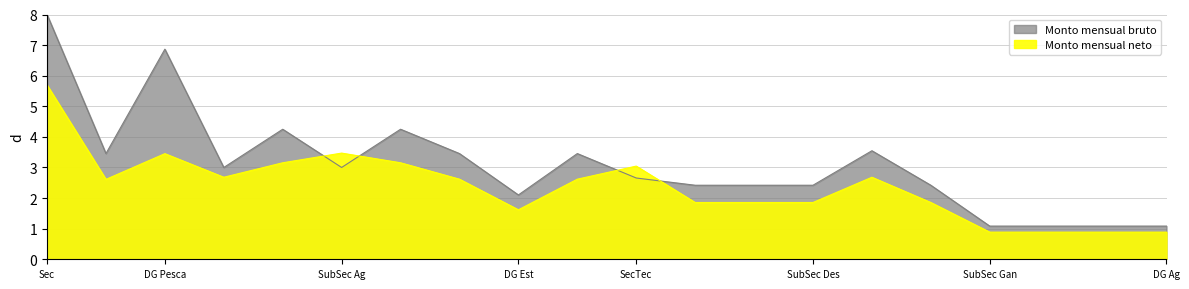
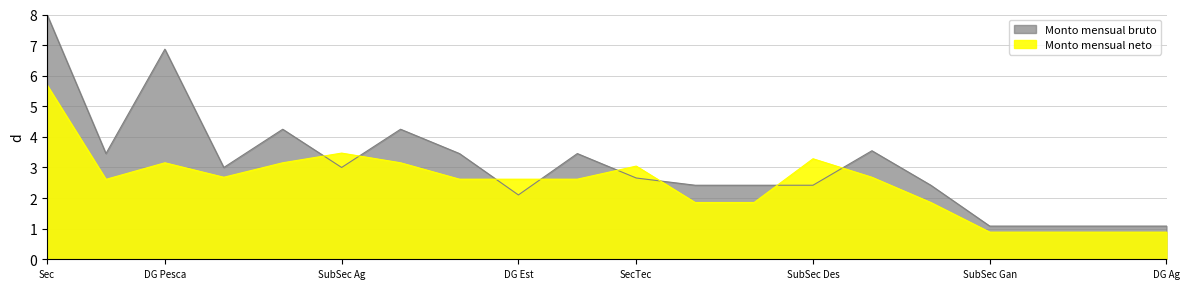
Monto mensual neto, DG Pesca: 3.5 -> 3.2
Monto mensual neto, DG Est: 1.6 -> 2.6
Monto mensual neto, SubSec Des: 1.9 -> 3.3
